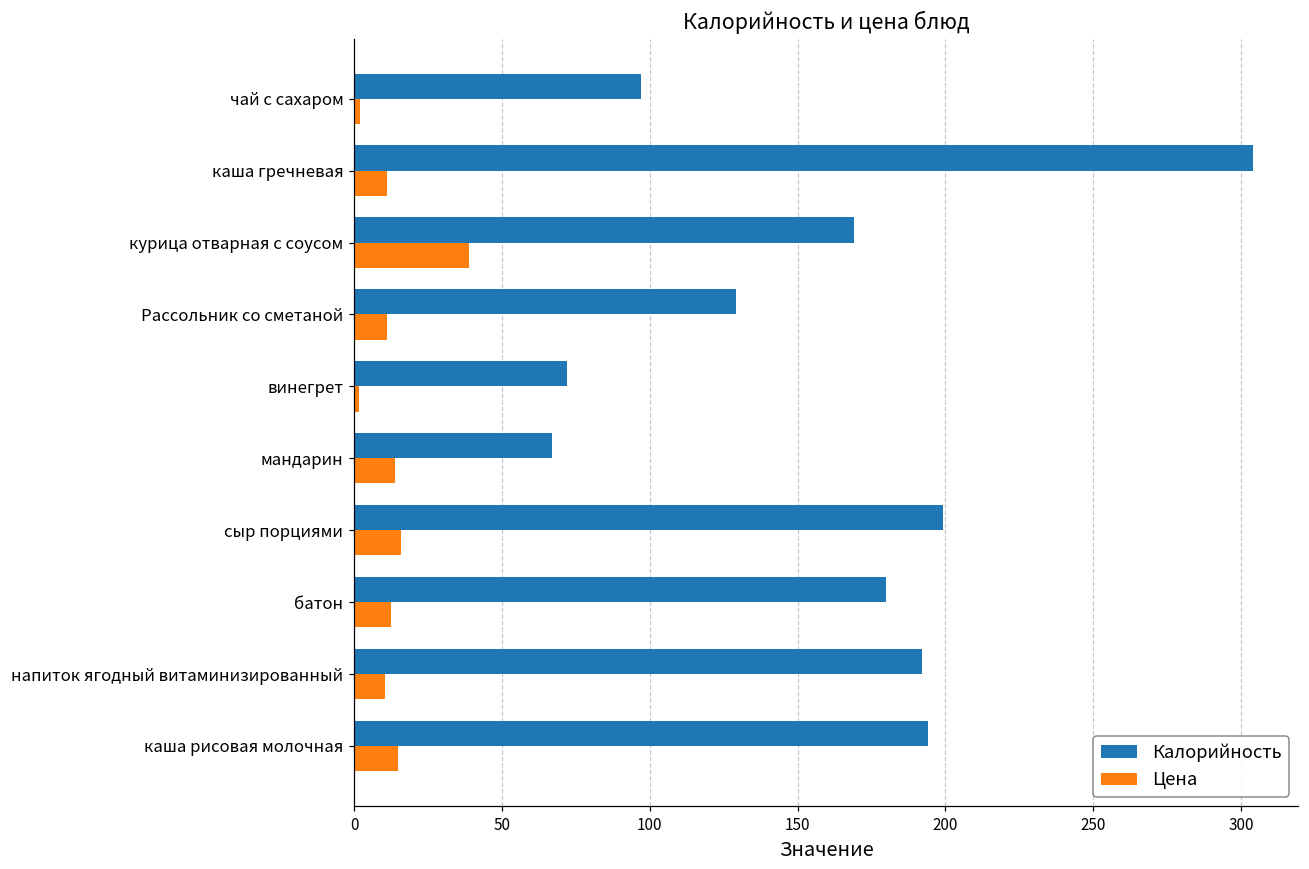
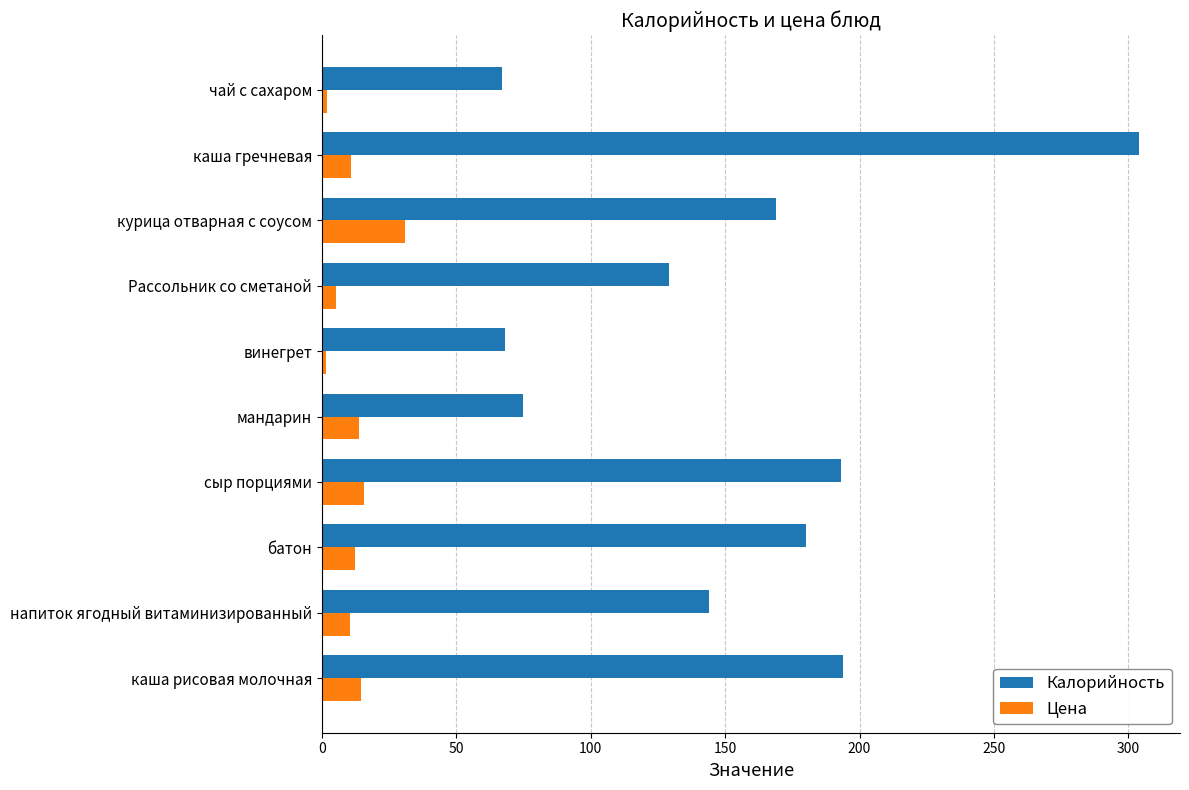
Калорийность, чай с сахаром: 97 -> 67
Цена, курица отварная с соусом: 39 -> 31
Цена, Рассольник со сметаной: 11 -> 5
Калорийность, винегрет: 72 -> 68
Калорийность, мандарин: 67 -> 75
Калорийность, сыр порциями: 199 -> 193
Калорийность, напиток ягодный витаминизированный: 192 -> 144
